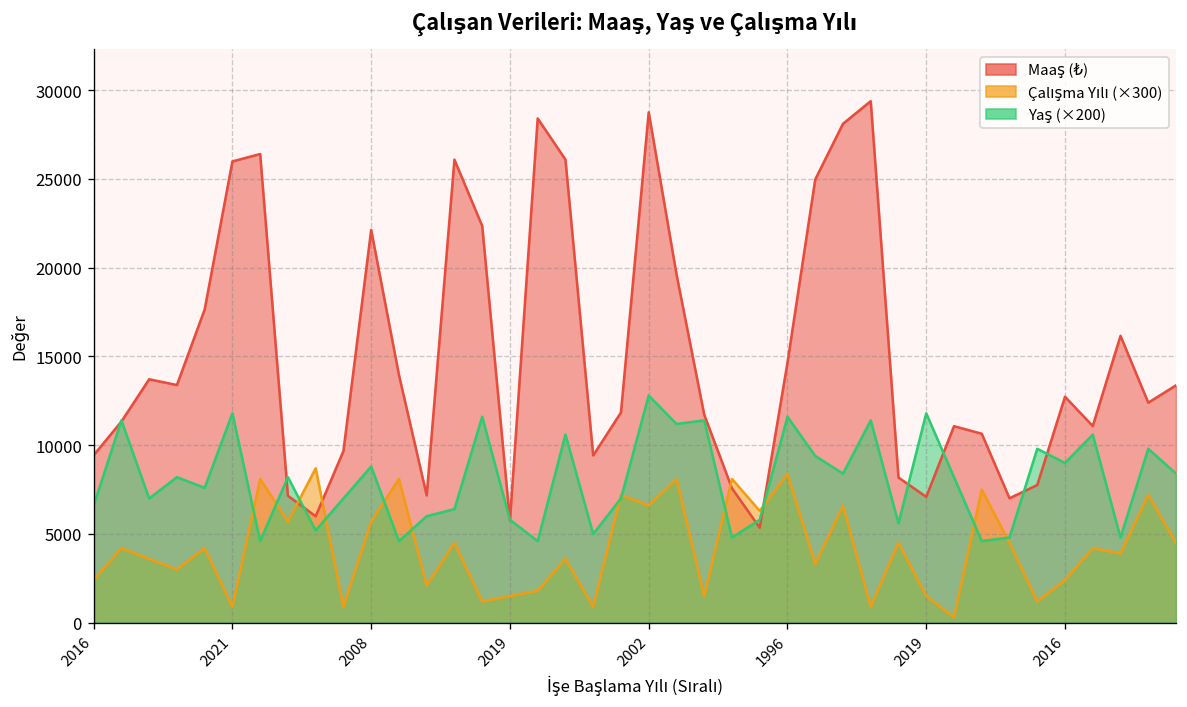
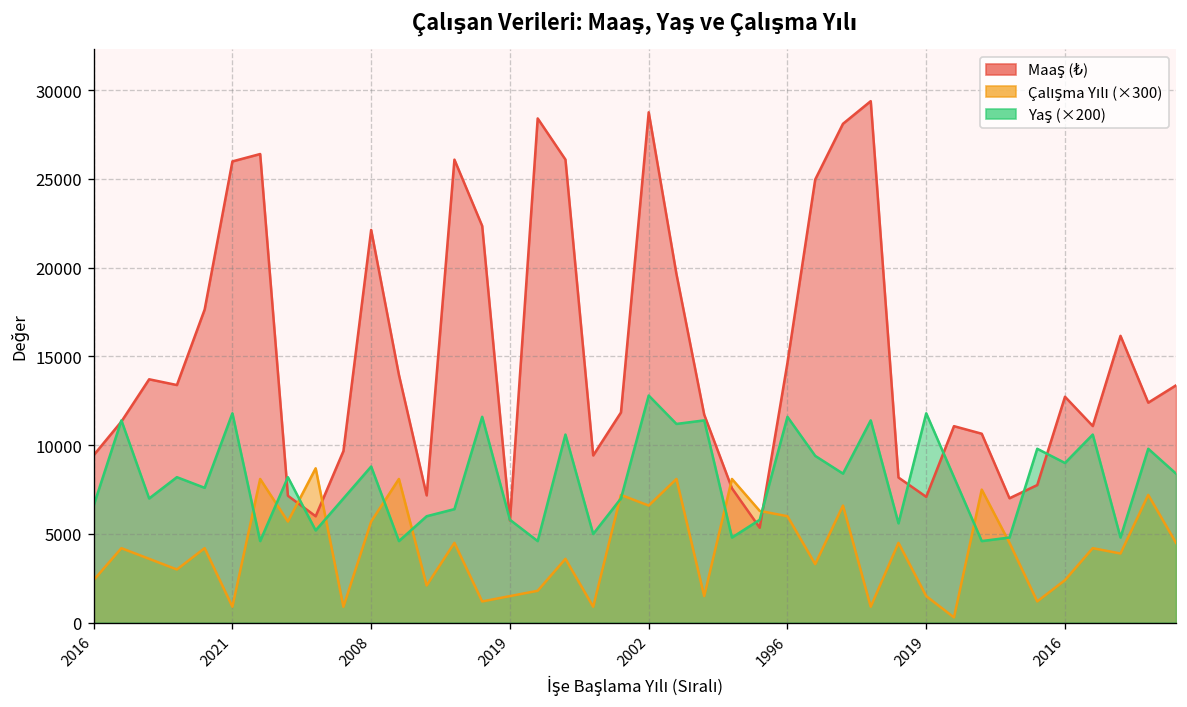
Çalışma Yılı (×300), 1996: 8400 -> 6000
